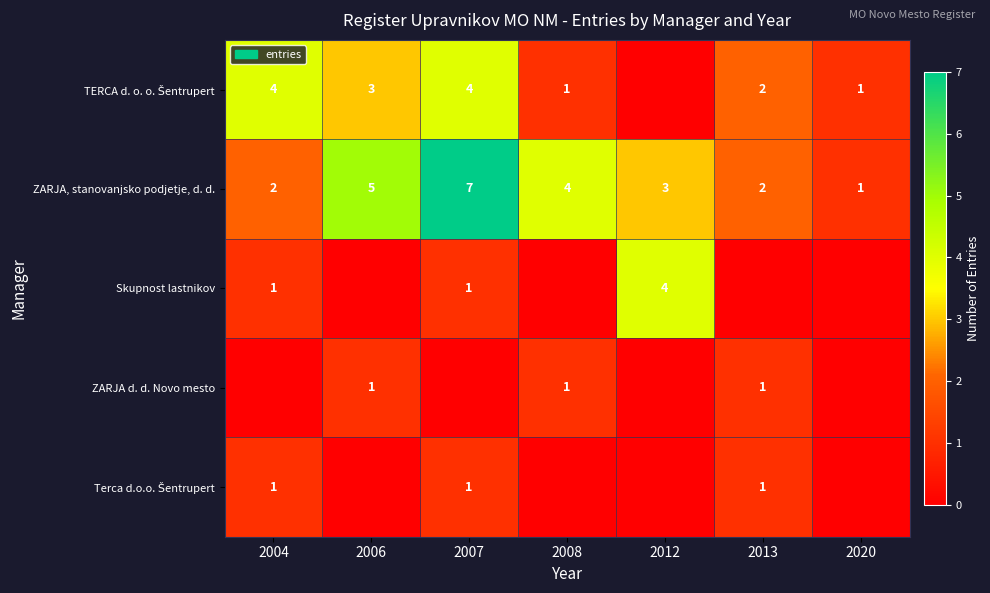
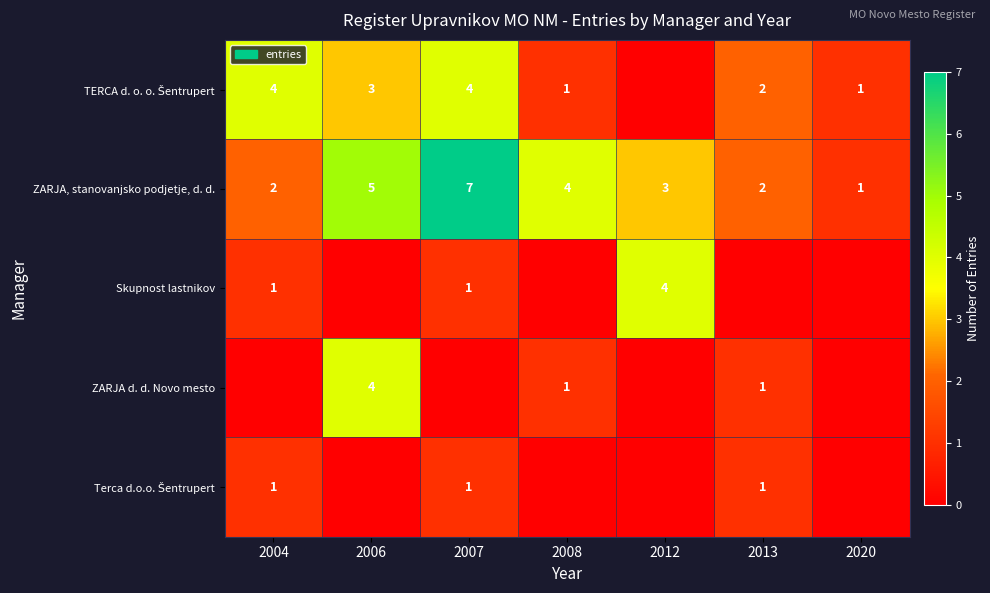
ZARJA d. d. Novo mesto, 2006: 1 -> 4
